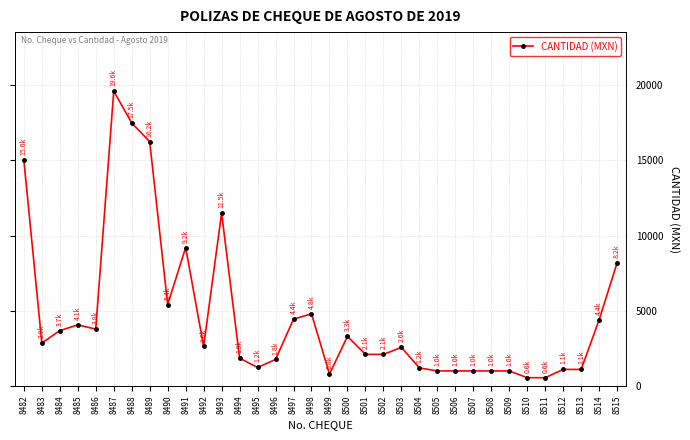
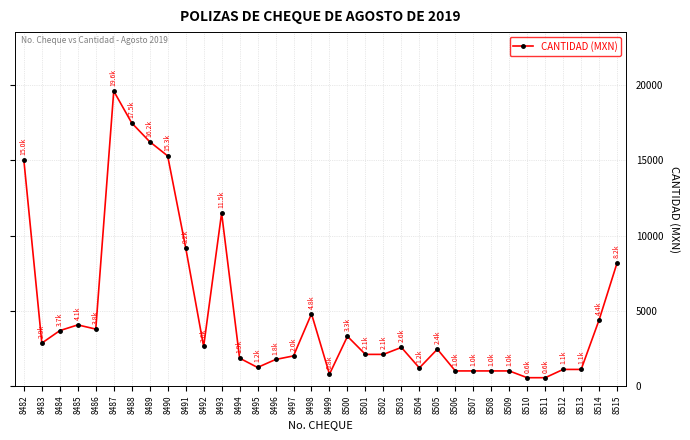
8490: 5.4k -> 15.3k
8497: 4.4k -> 2.0k
8505: 1.0k -> 2.4k
